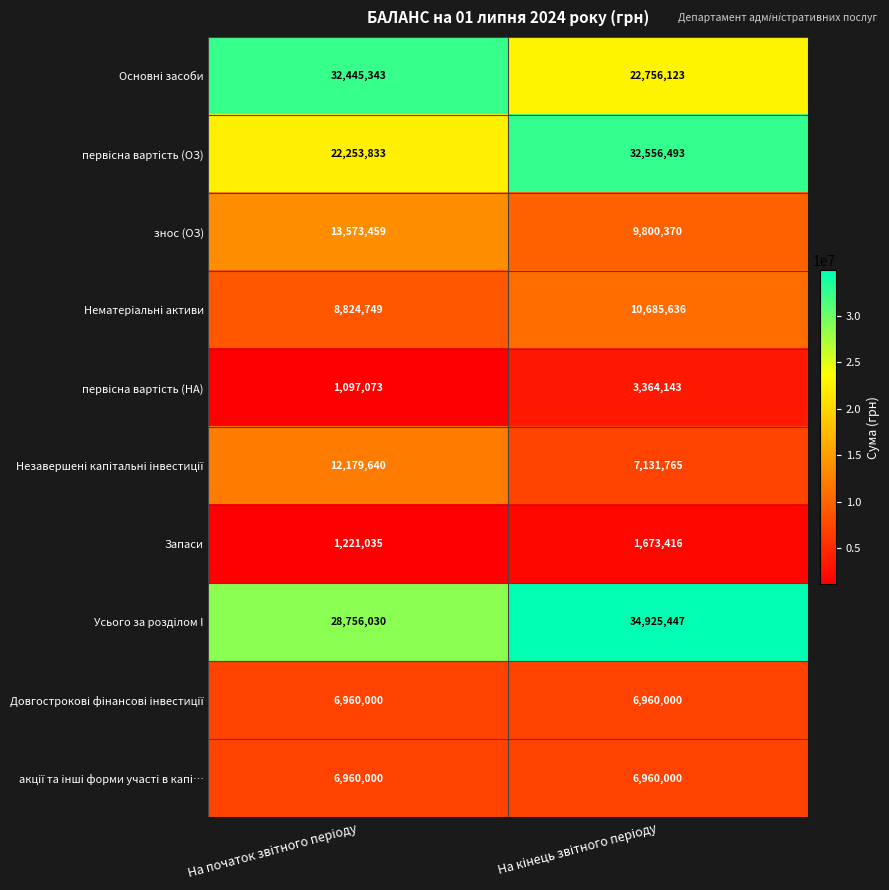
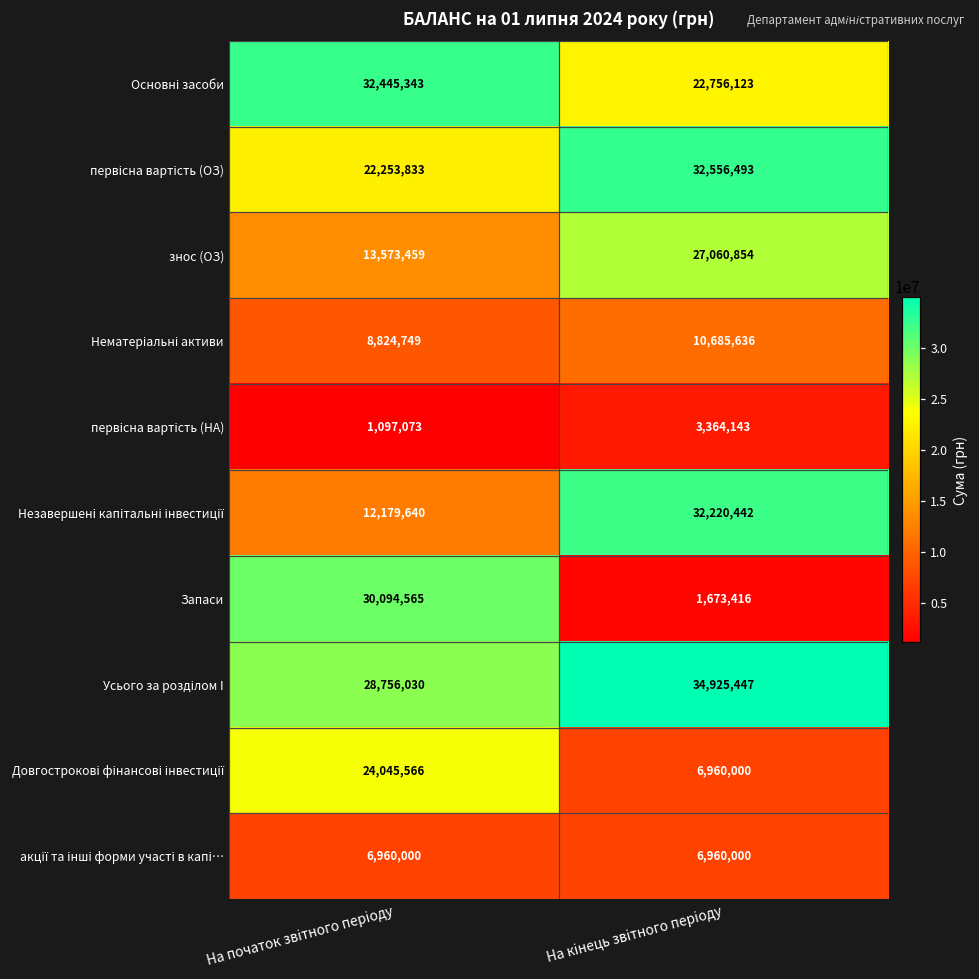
знос (ОЗ), На кінець звітного періоду: 9,800,370 -> 27,060,854
Незавершені капітальні інвестиції, На кінець звітного періоду: 7,131,765 -> 32,220,442
Запаси, На початок звітного періоду: 1,221,035 -> 30,094,565
Довгострокові фінансові інвестиції, На початок звітного періоду: 6,960,000 -> 24,045,566
